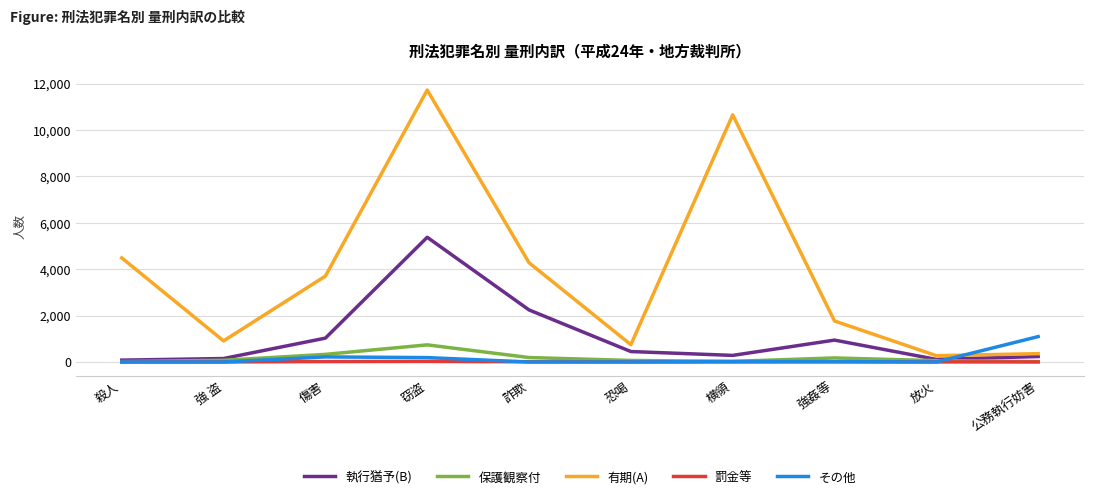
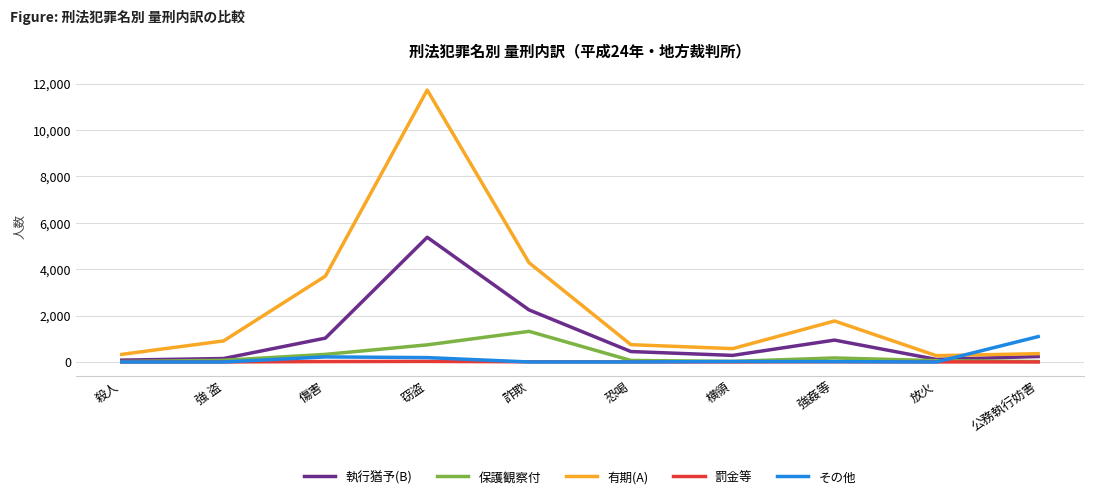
有期(A), 殺人: 4,500 -> 300
保護観察付, 詐欺: 200 -> 1,300
有期(A), 横領: 10,600 -> 600
